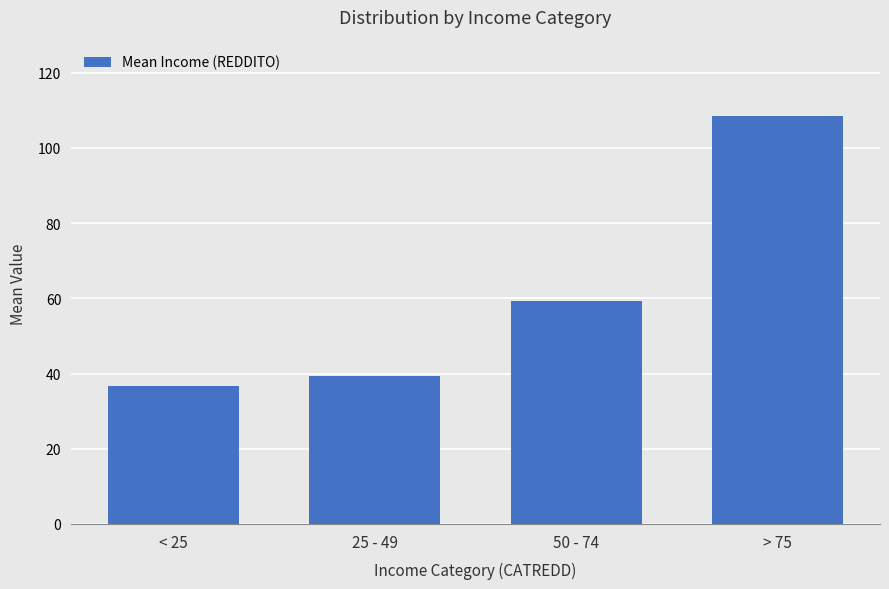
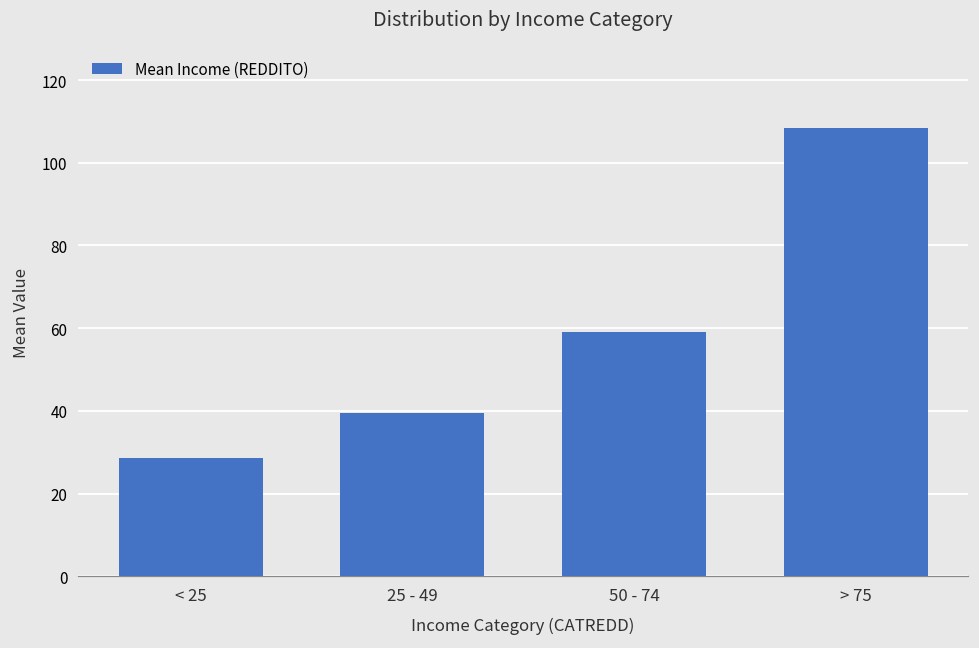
< 25: 37 -> 29
